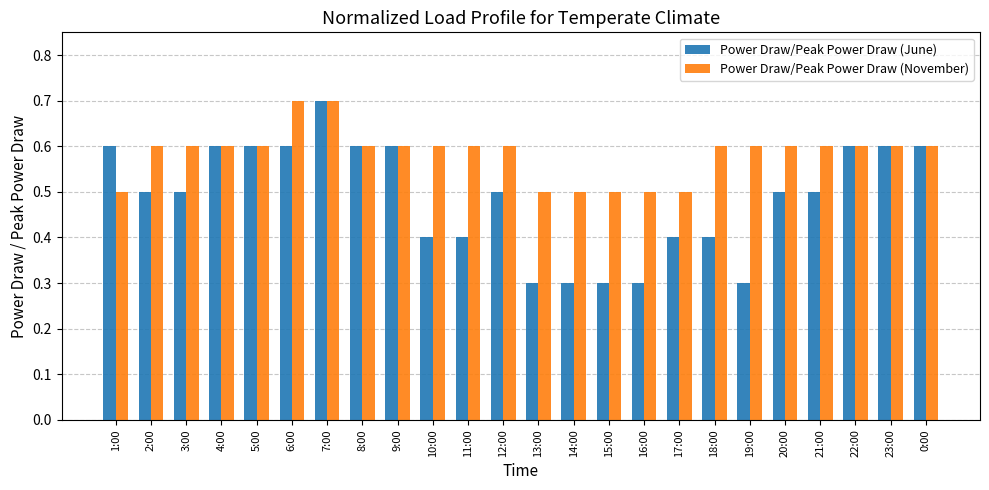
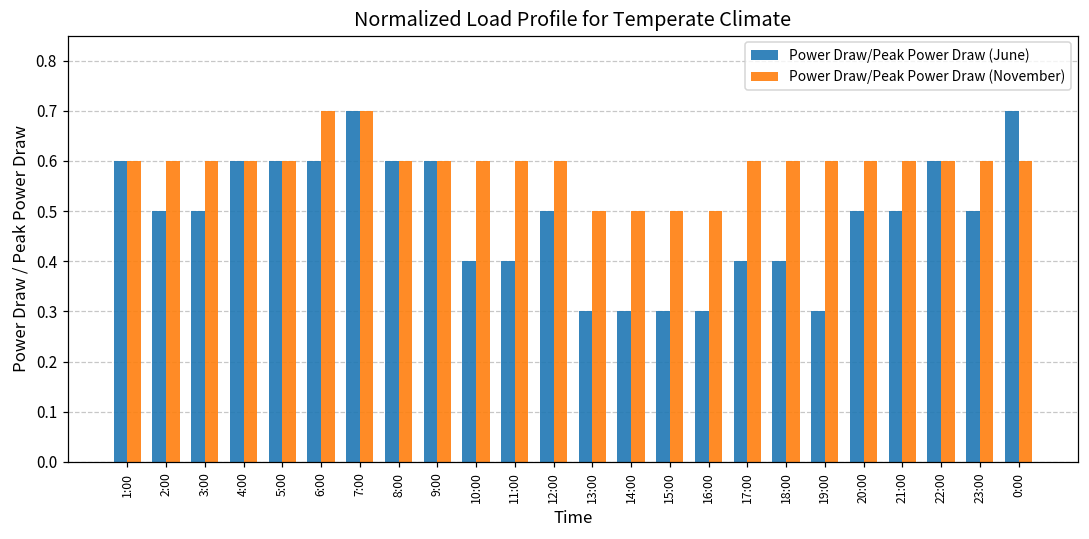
Power Draw/Peak Power Draw (November), 1:00: 0.5 -> 0.6
Power Draw/Peak Power Draw (November), 17:00: 0.5 -> 0.6
Power Draw/Peak Power Draw (June), 23:00: 0.6 -> 0.5
Power Draw/Peak Power Draw (June), 0:00: 0.6 -> 0.7
